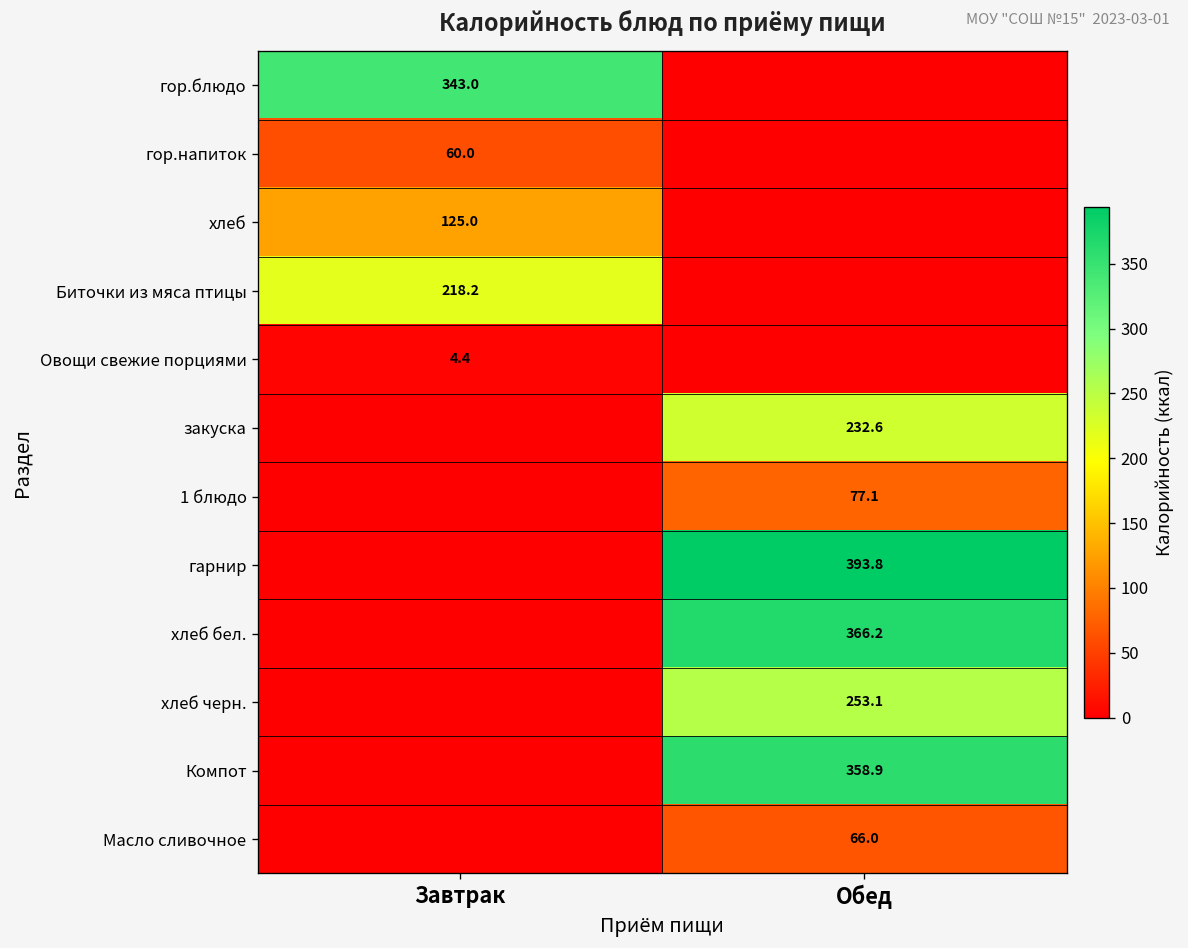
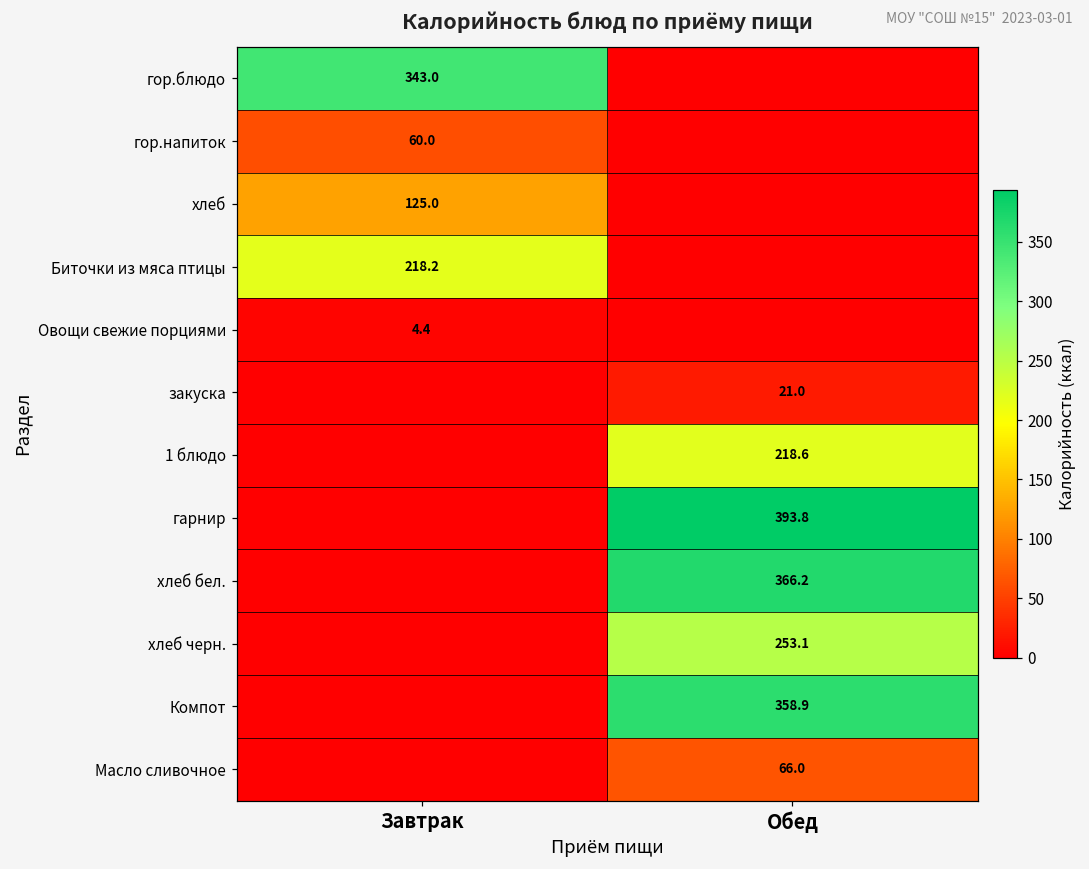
закуска, Обед: 232.6 -> 21.0
1 блюдо, Обед: 77.1 -> 218.6
